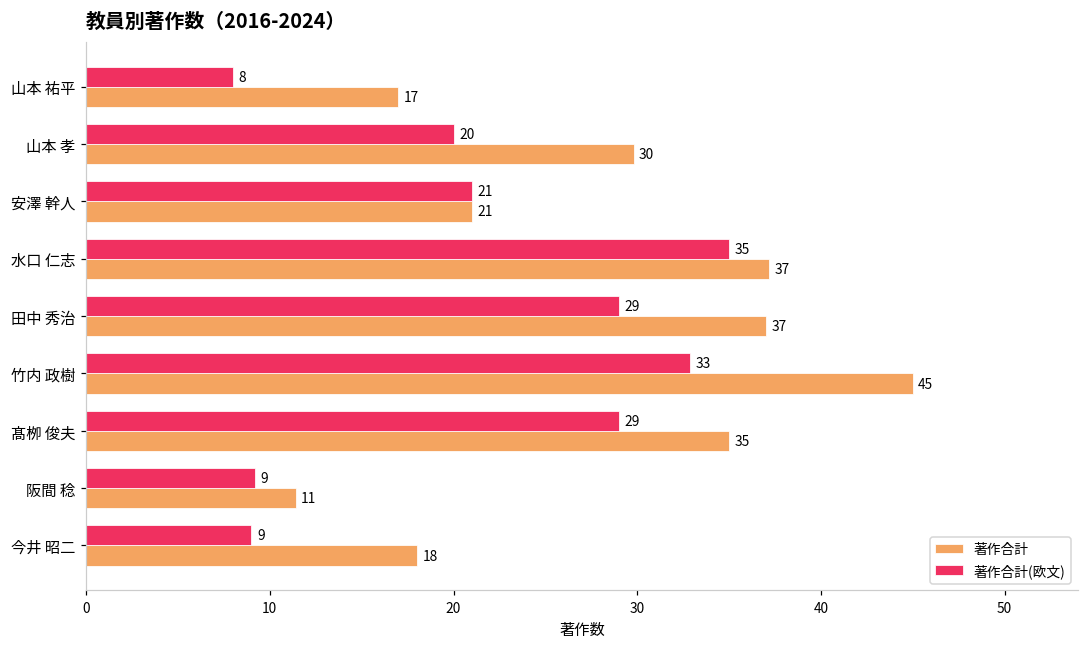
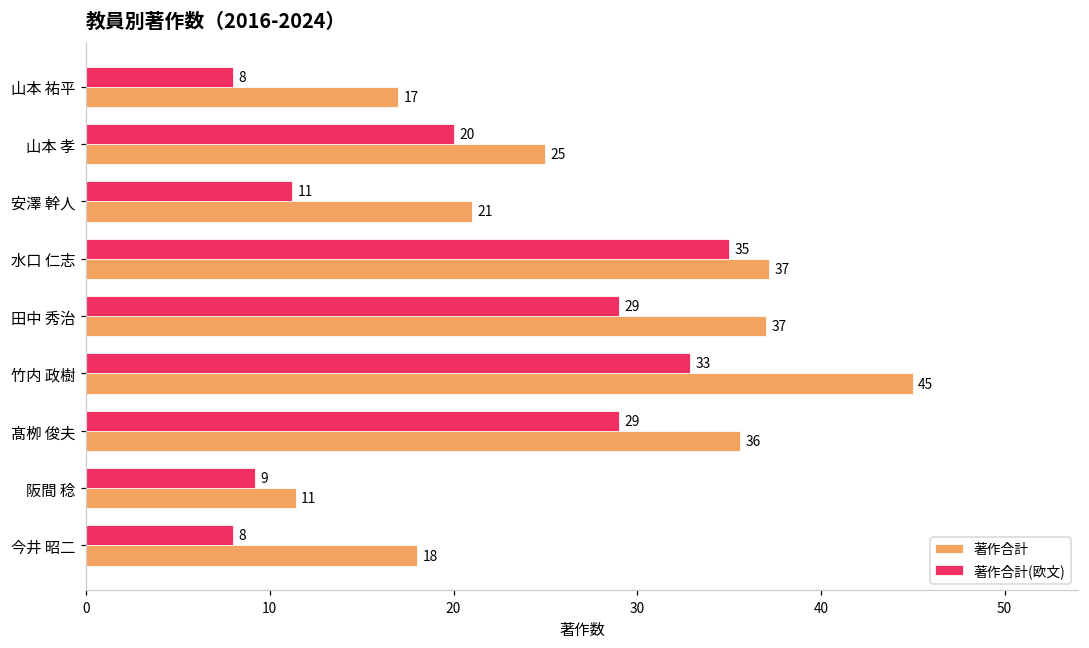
著作合計, 山本 孝: 30 -> 25
著作合計(欧文), 安澤 幹人: 21 -> 11
著作合計, 髙栁 俊夫: 35 -> 36
著作合計(欧文), 今井 昭二: 9 -> 8
